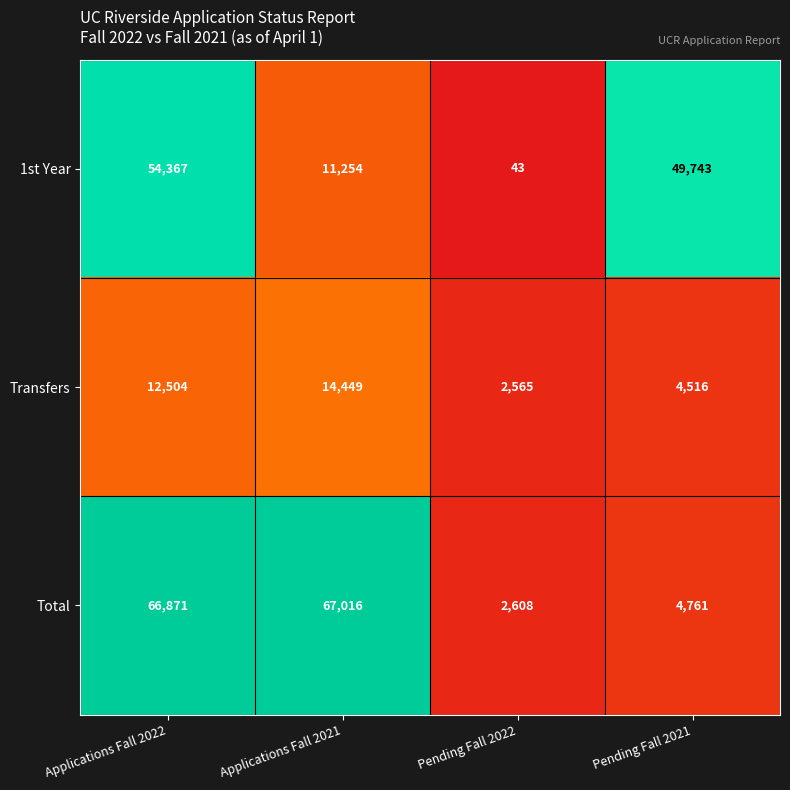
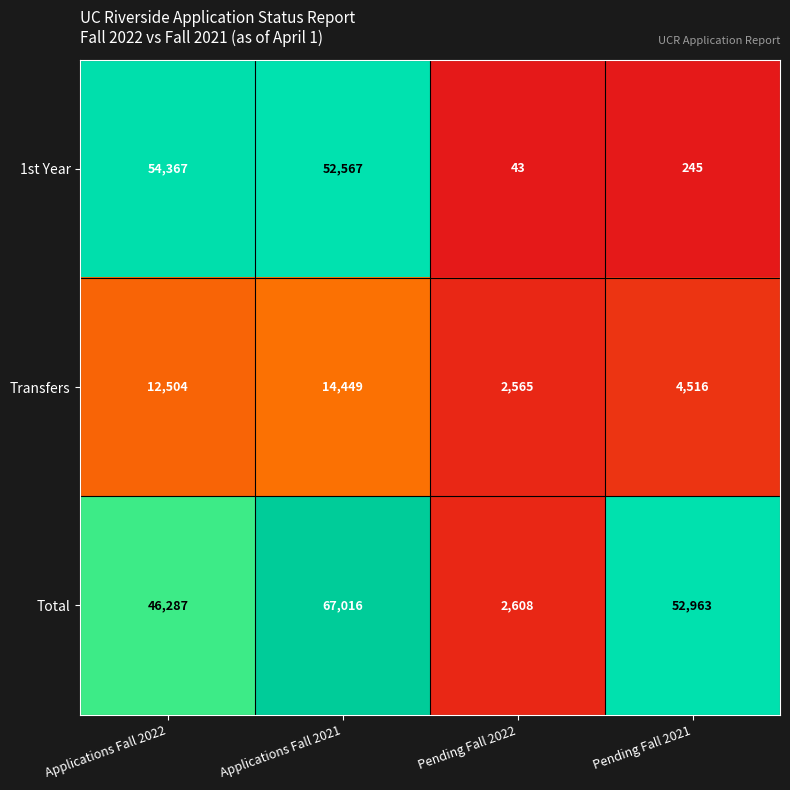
1st Year, Applications Fall 2021: 11,254 -> 52,567
1st Year, Pending Fall 2021: 49,743 -> 245
Total, Applications Fall 2022: 66,871 -> 46,287
Total, Pending Fall 2021: 4,761 -> 52,963
